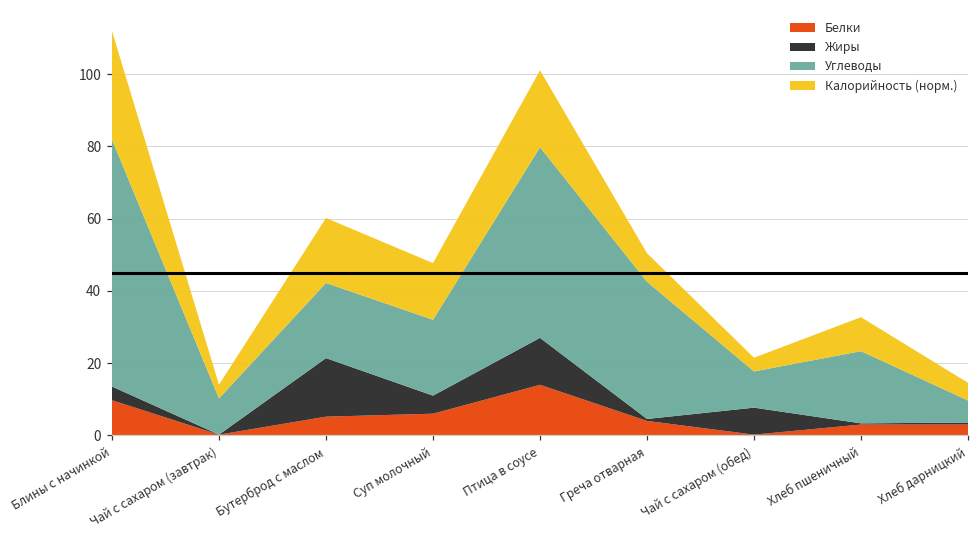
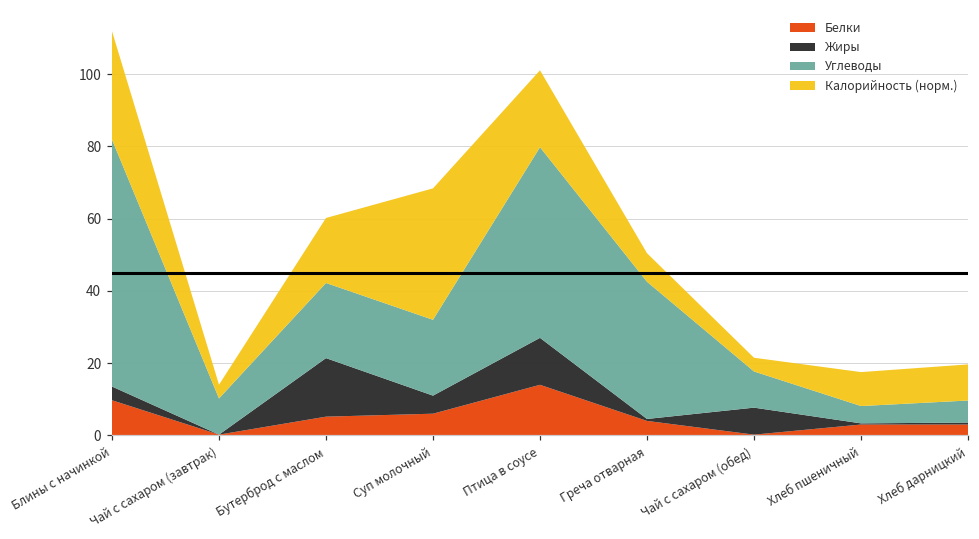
Калорийность (норм.), Суп молочный: 16 -> 36
Углеводы, Хлеб пшеничный: 20 -> 5
Калорийность (норм.), Хлеб дарницкий: 5 -> 10
